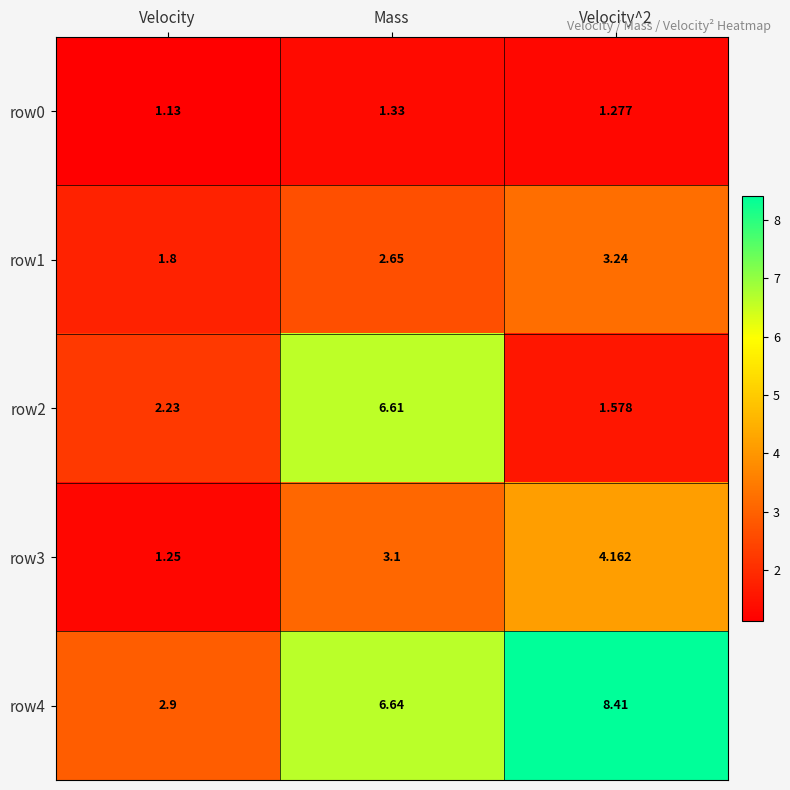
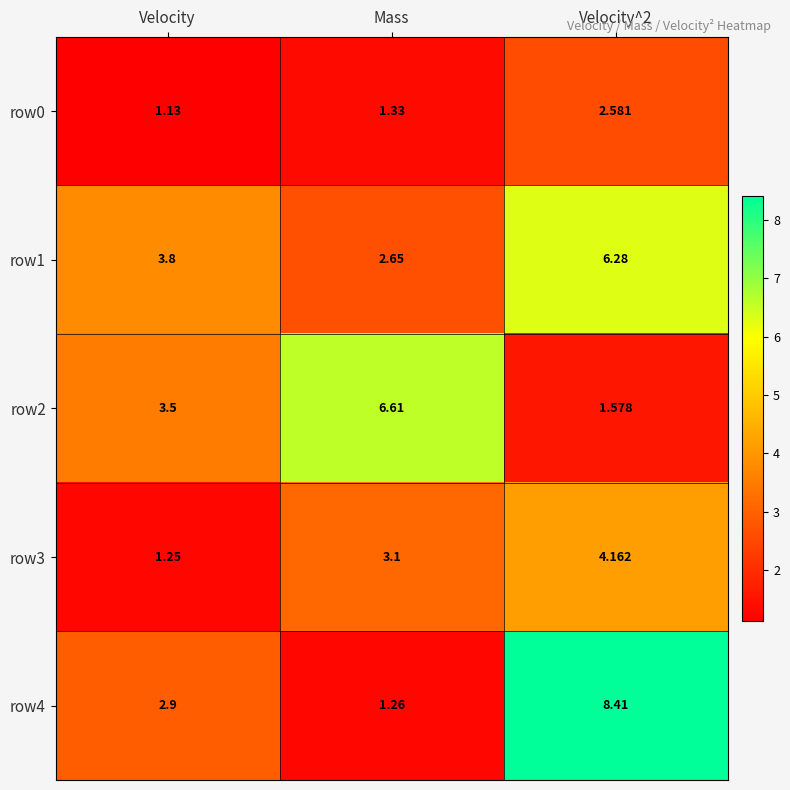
row0, Velocity^2: 1.277 -> 2.581
row1, Velocity: 1.8 -> 3.8
row1, Velocity^2: 3.24 -> 6.28
row2, Velocity: 2.23 -> 3.5
row4, Mass: 6.64 -> 1.26
